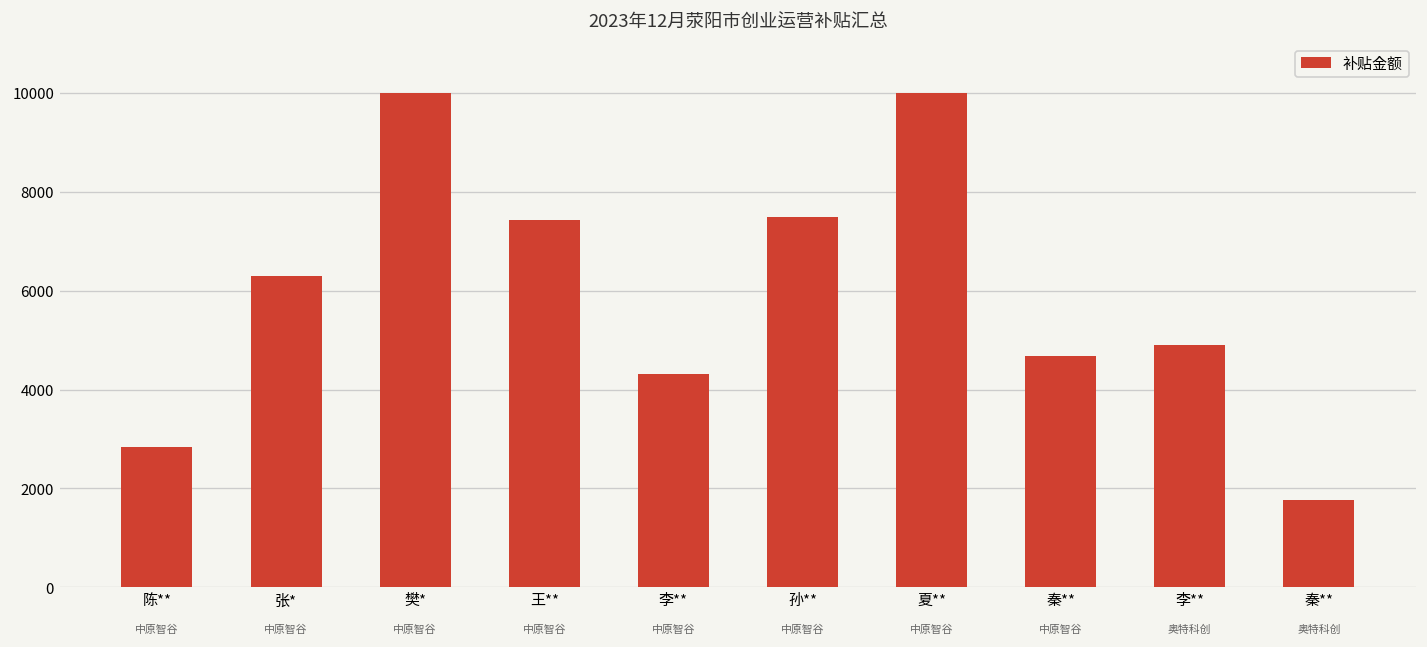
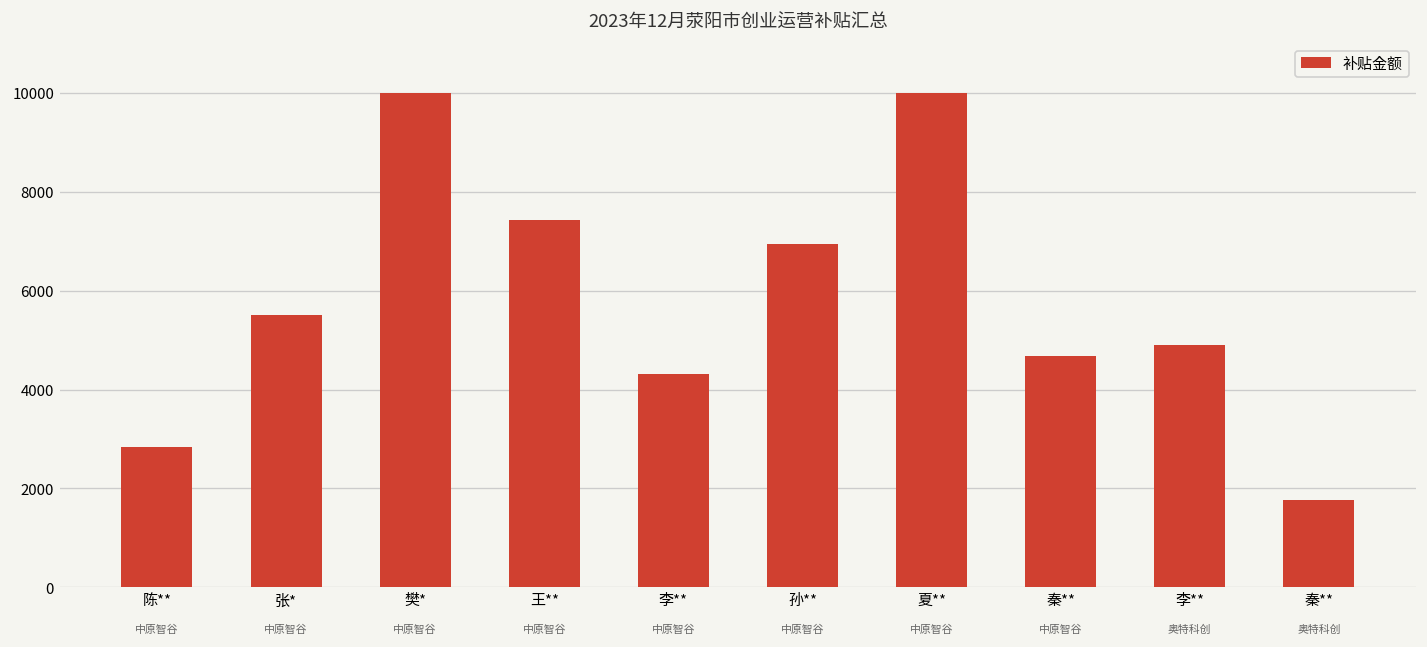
张*: 6300 -> 5500
孙**: 7500 -> 6900
